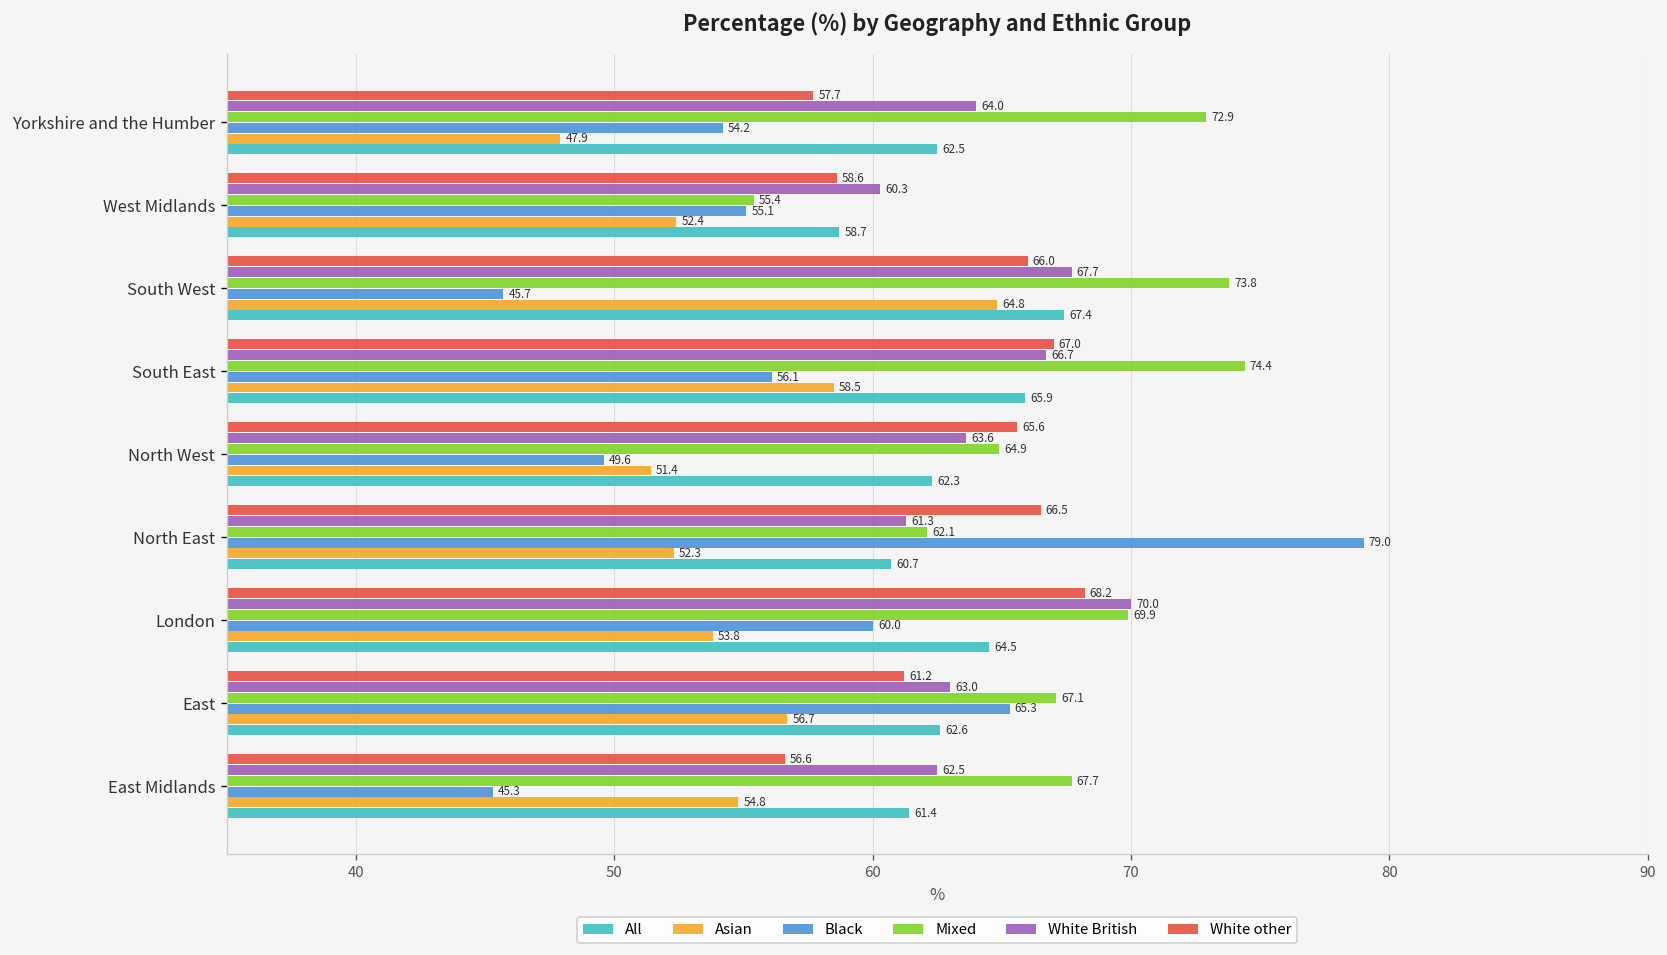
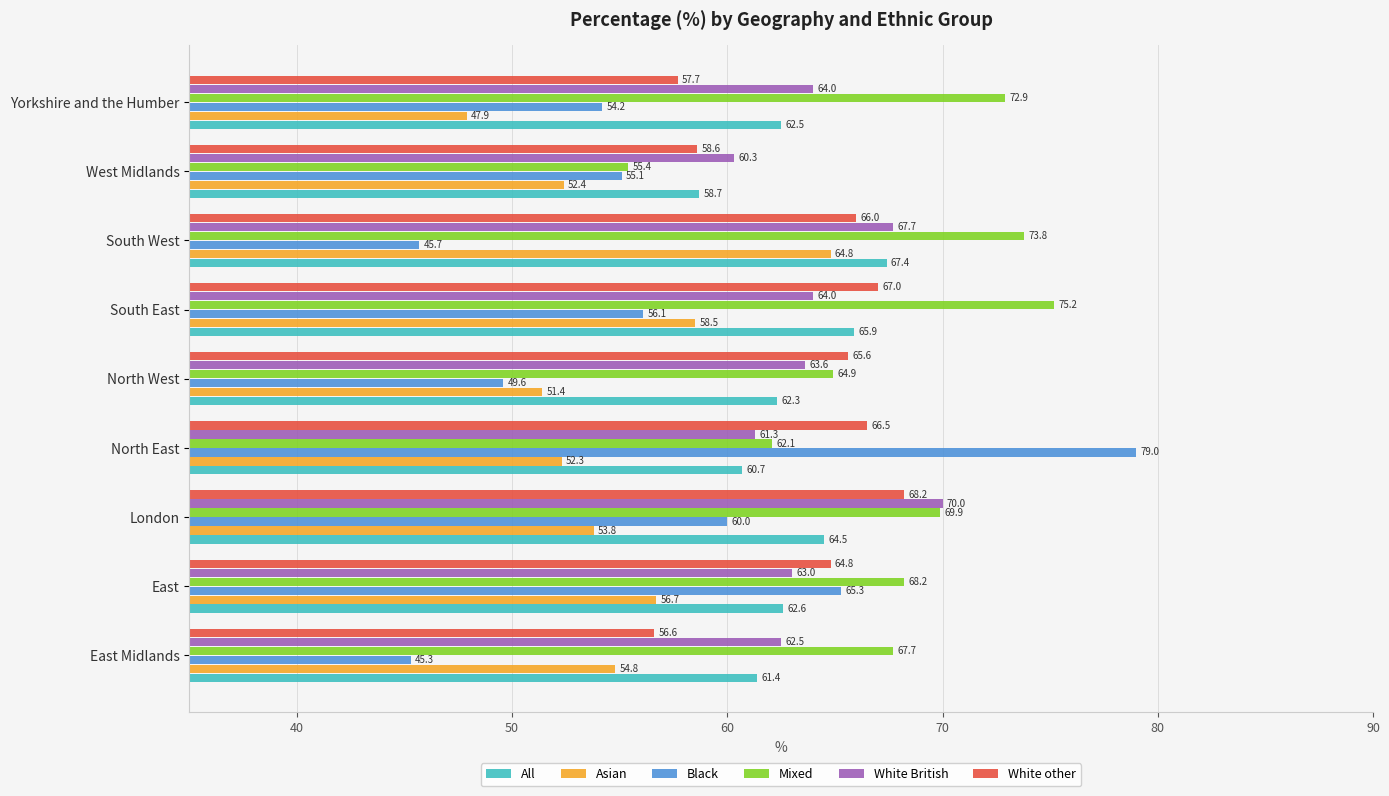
White British, South East: 66.7 -> 64.0
Mixed, South East: 74.4 -> 75.2
White other, East: 61.2 -> 64.8
Mixed, East: 67.1 -> 68.2
